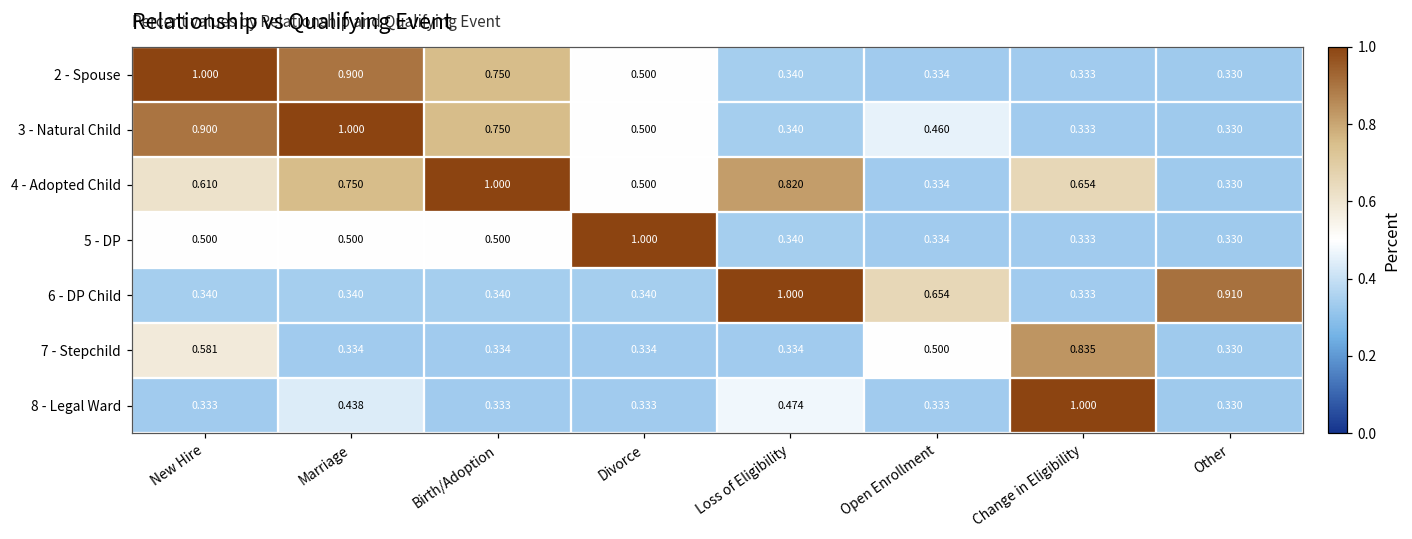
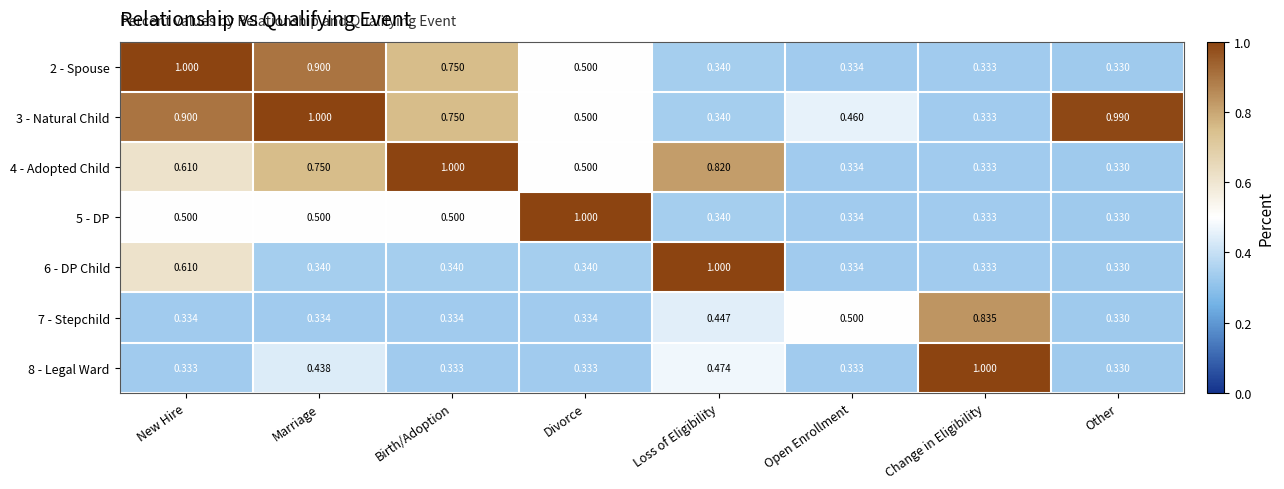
3 - Natural Child, Other: 0.330 -> 0.990
4 - Adopted Child, Change in Eligibility: 0.654 -> 0.333
6 - DP Child, New Hire: 0.340 -> 0.610
6 - DP Child, Open Enrollment: 0.654 -> 0.334
6 - DP Child, Other: 0.910 -> 0.330
7 - Stepchild, New Hire: 0.581 -> 0.334
7 - Stepchild, Loss of Eligibility: 0.334 -> 0.447
